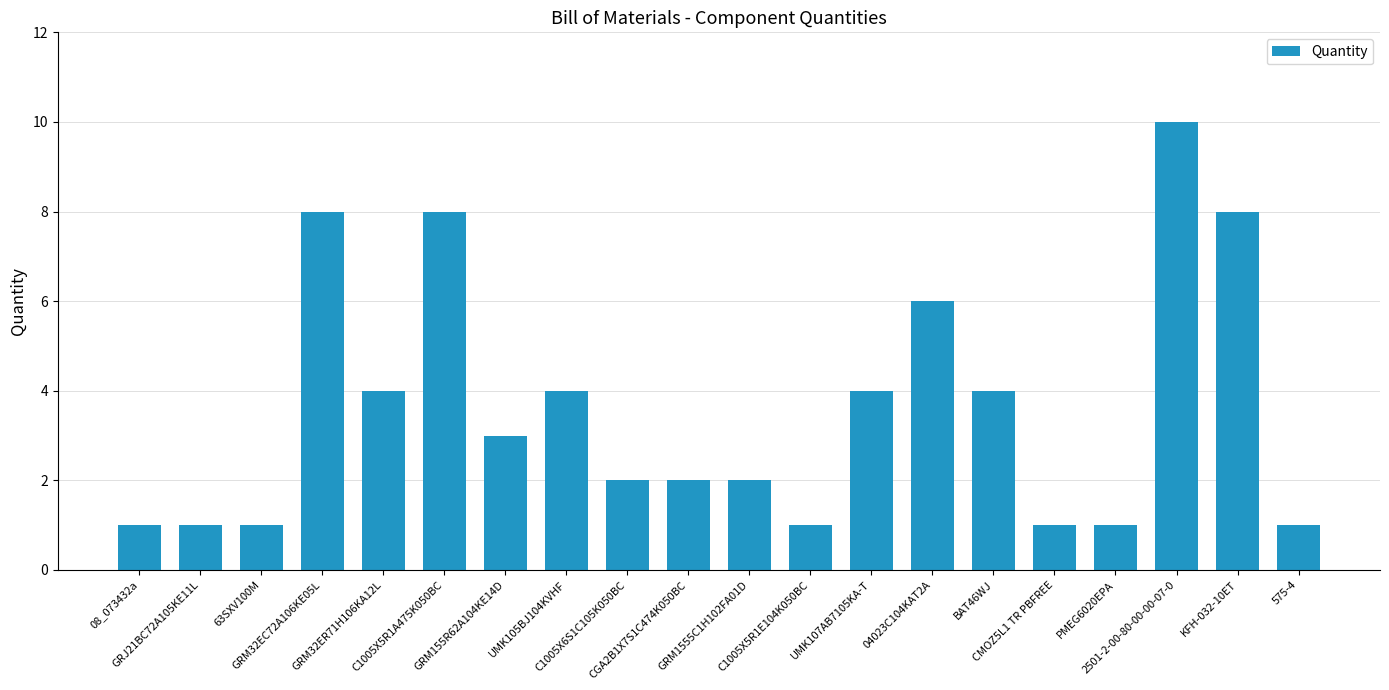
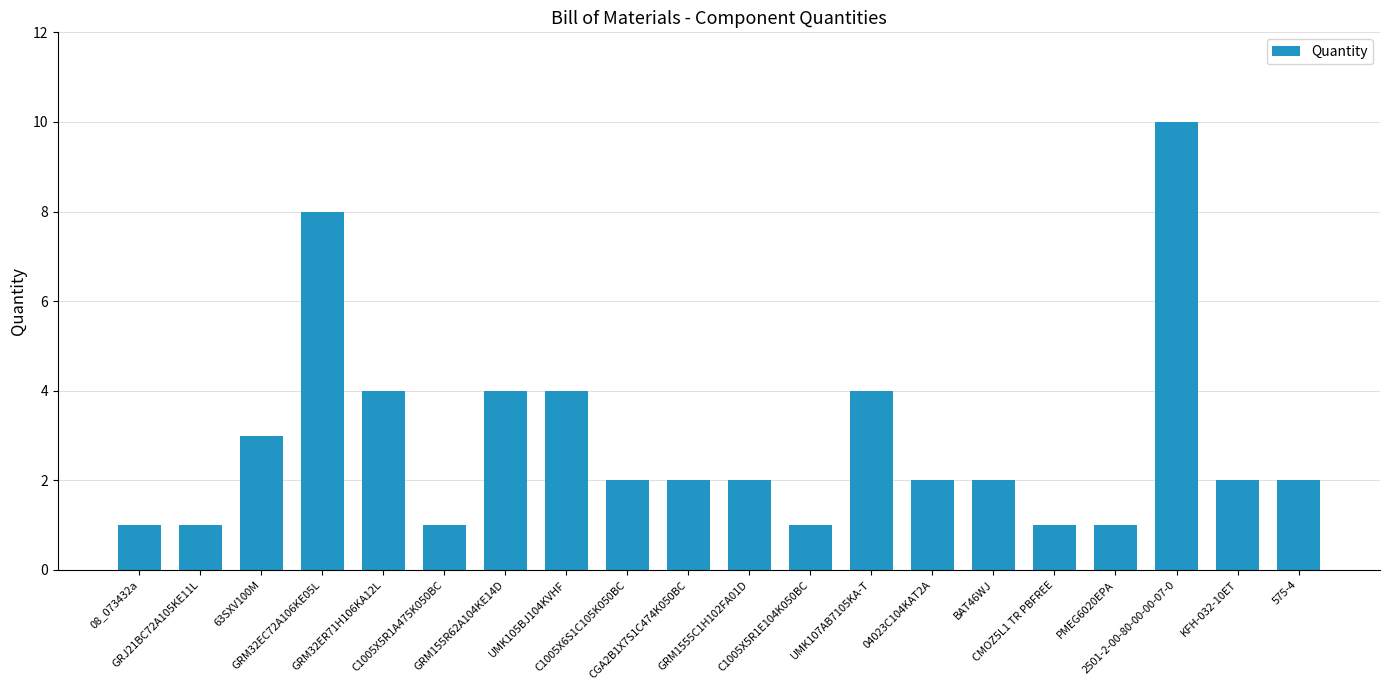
63SXV100M: 1 -> 3
C1005X5R1A475K050BC: 8 -> 1
GRM155R62A104KE14D: 3 -> 4
04023C104KAT2A: 6 -> 2
BAT46WJ: 4 -> 2
KFH-032-10ET: 8 -> 2
575-4: 1 -> 2
